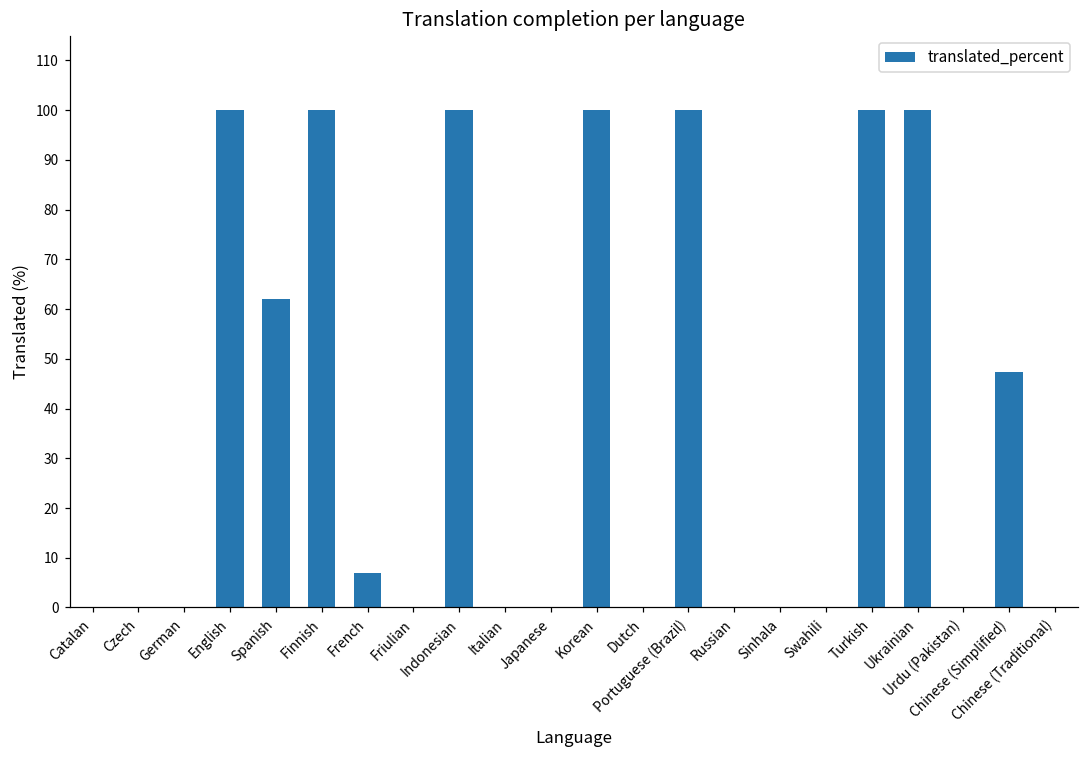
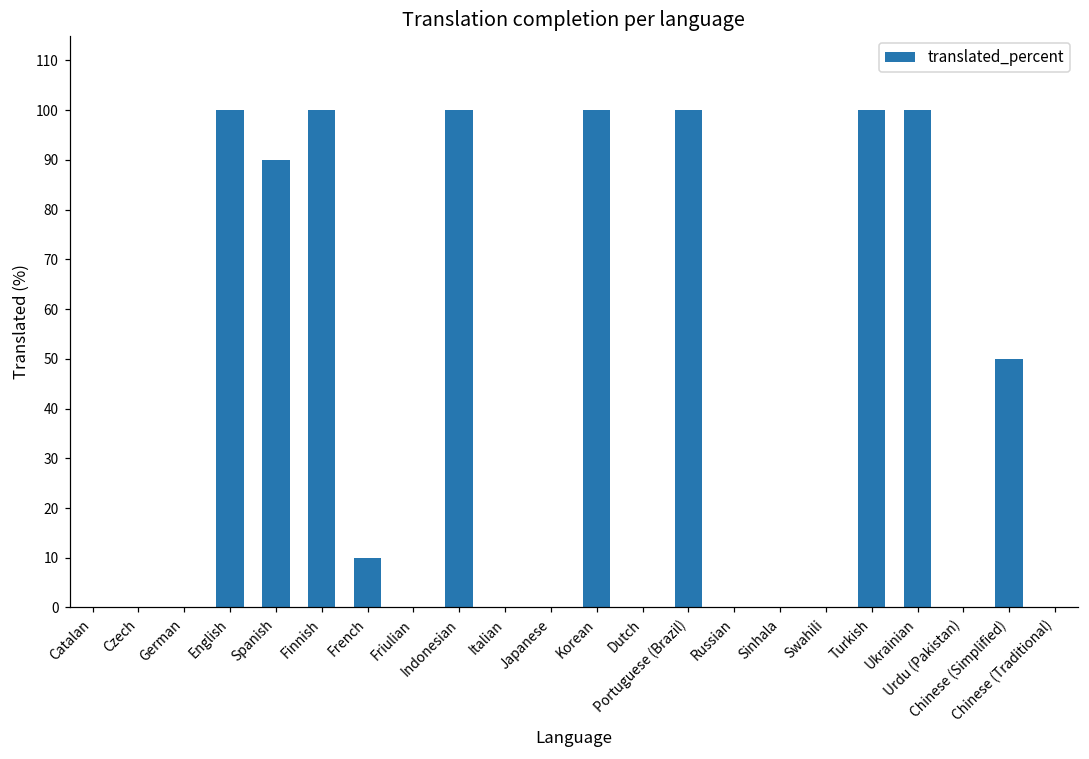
Spanish: 62 -> 90
French: 7 -> 10
Chinese (Simplified): 47 -> 50
